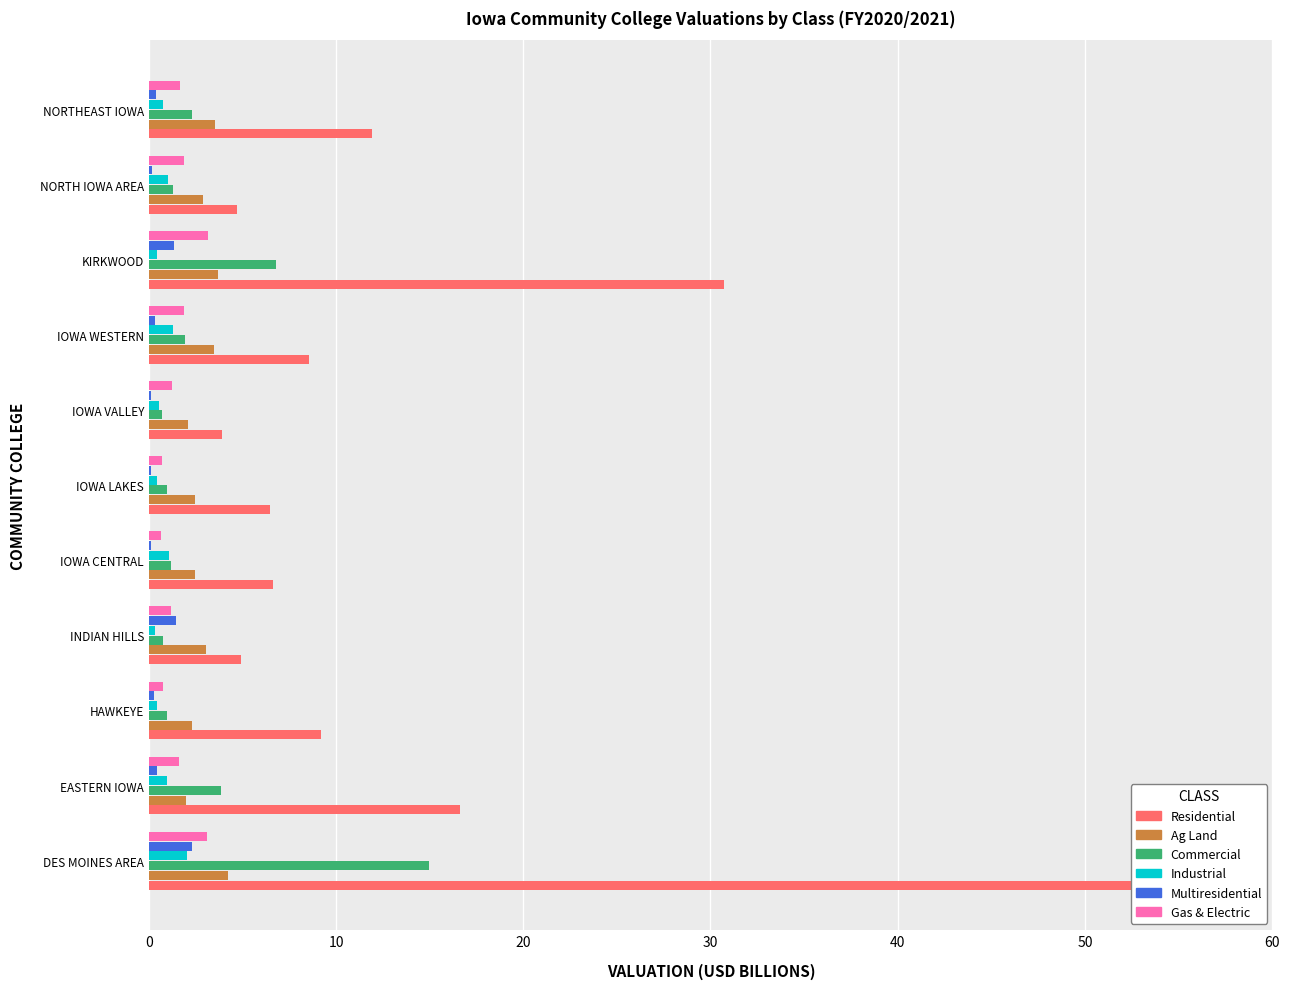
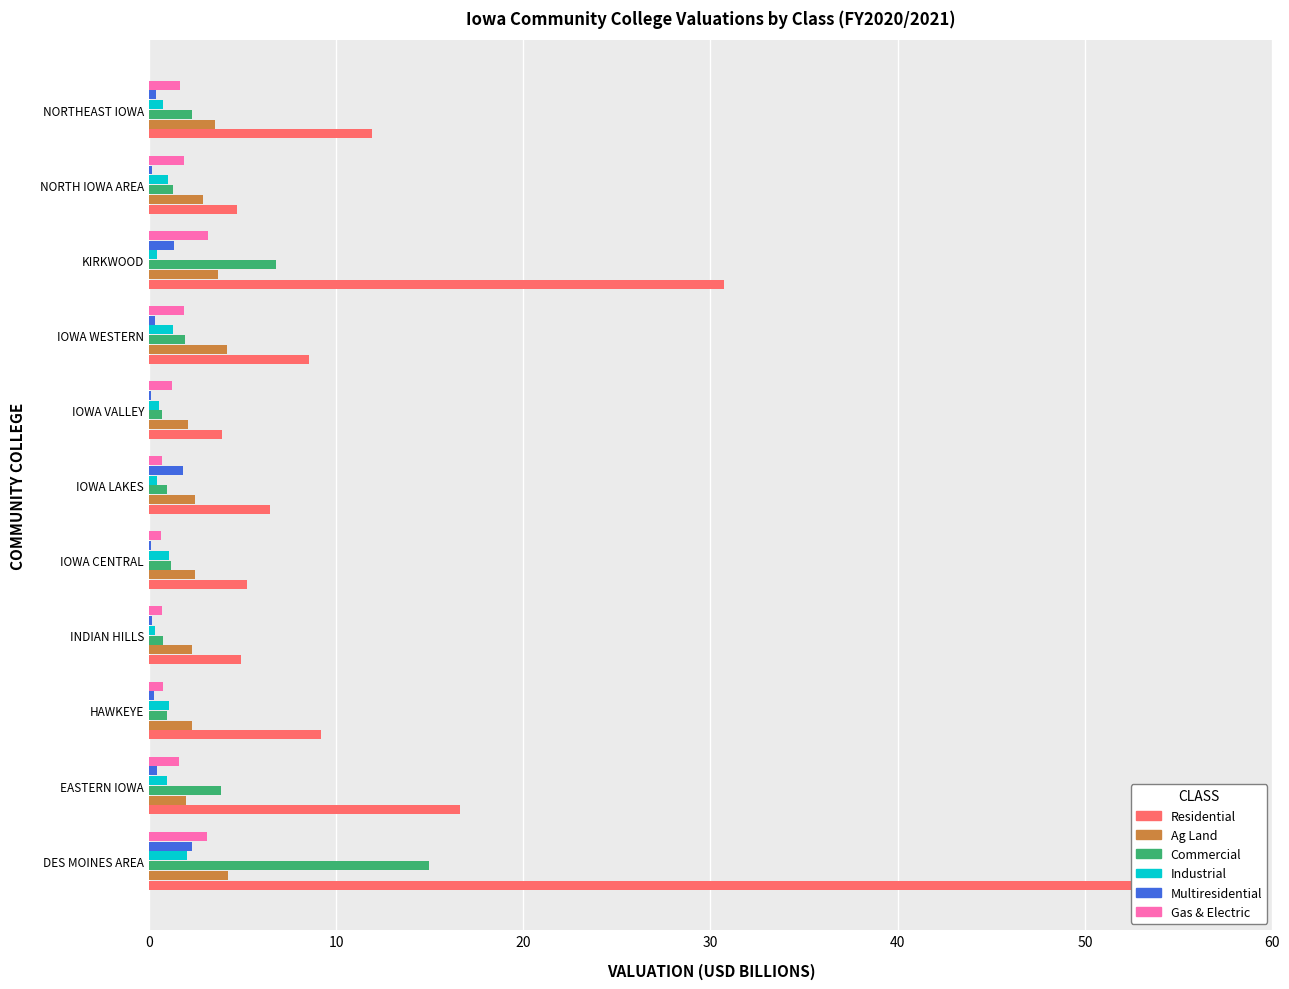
Ag Land, IOWA WESTERN: 3.5 -> 4.2
Multiresidential, IOWA LAKES: 0.1 -> 1.8
Residential, IOWA CENTRAL: 6.6 -> 5.2
Gas & Electric, INDIAN HILLS: 1.2 -> 0.7
Multiresidential, INDIAN HILLS: 1.5 -> 0.2
Ag Land, INDIAN HILLS: 3.1 -> 2.3
Industrial, HAWKEYE: 0.4 -> 1.1
